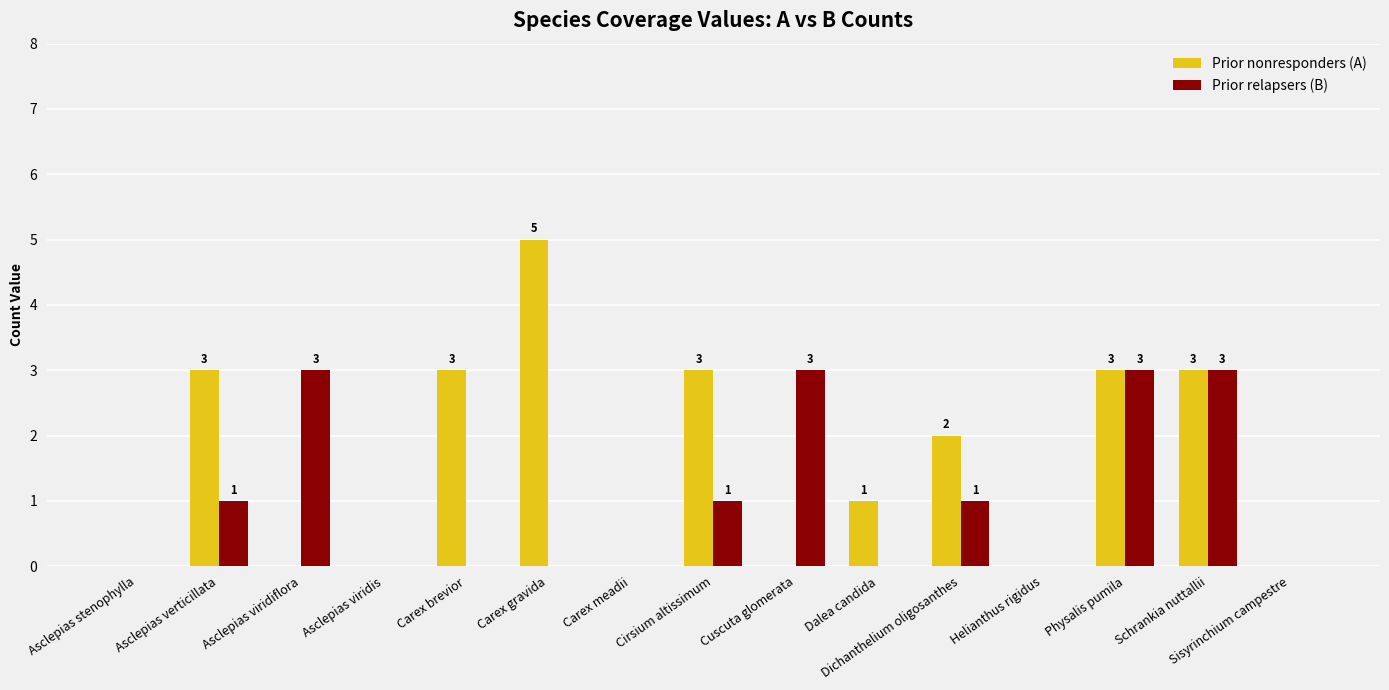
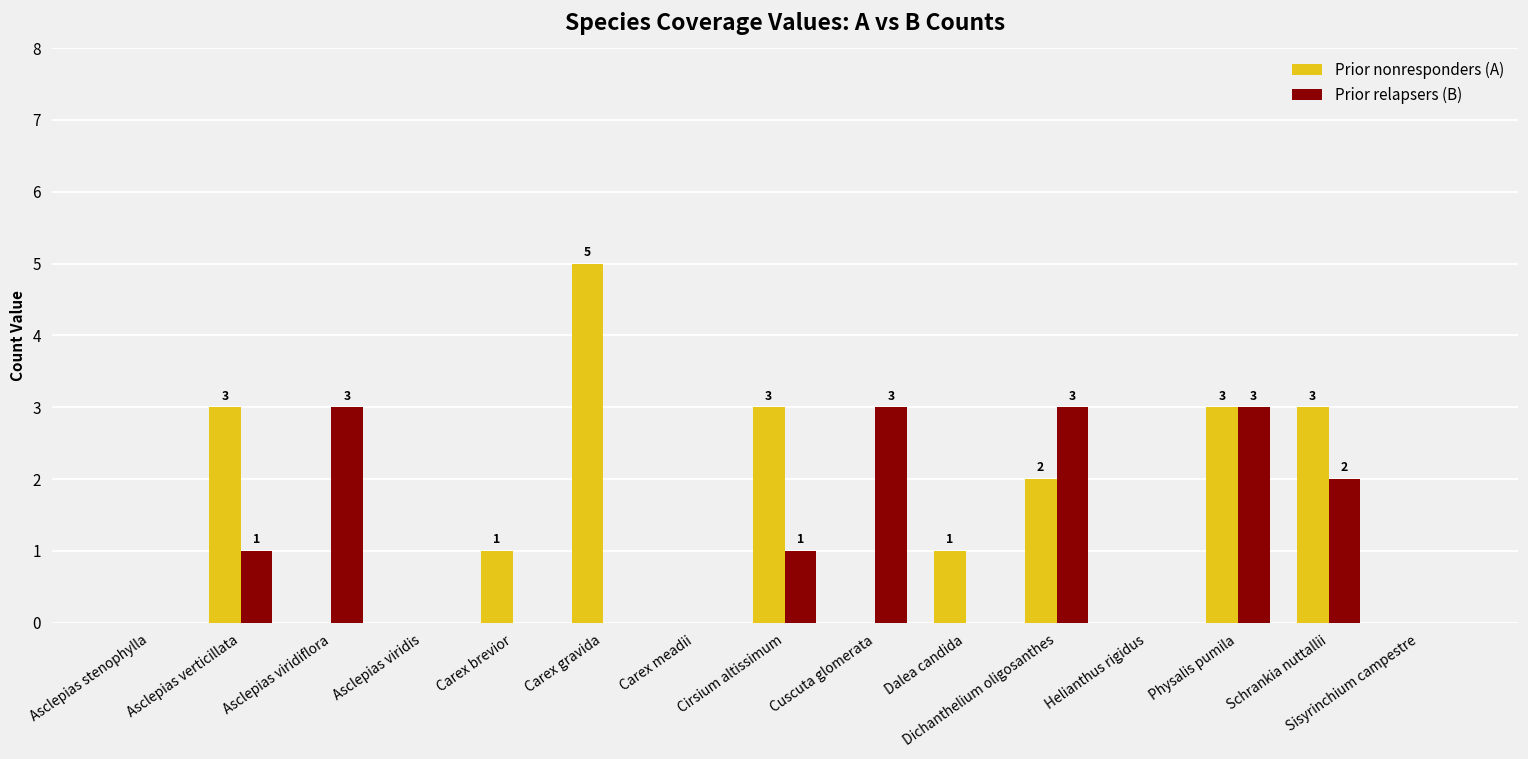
Prior nonresponders (A), Carex brevior: 3 -> 1
Prior relapsers (B), Dichanthelium oligosanthes: 1 -> 3
Prior relapsers (B), Schrankia nuttallii: 3 -> 2
